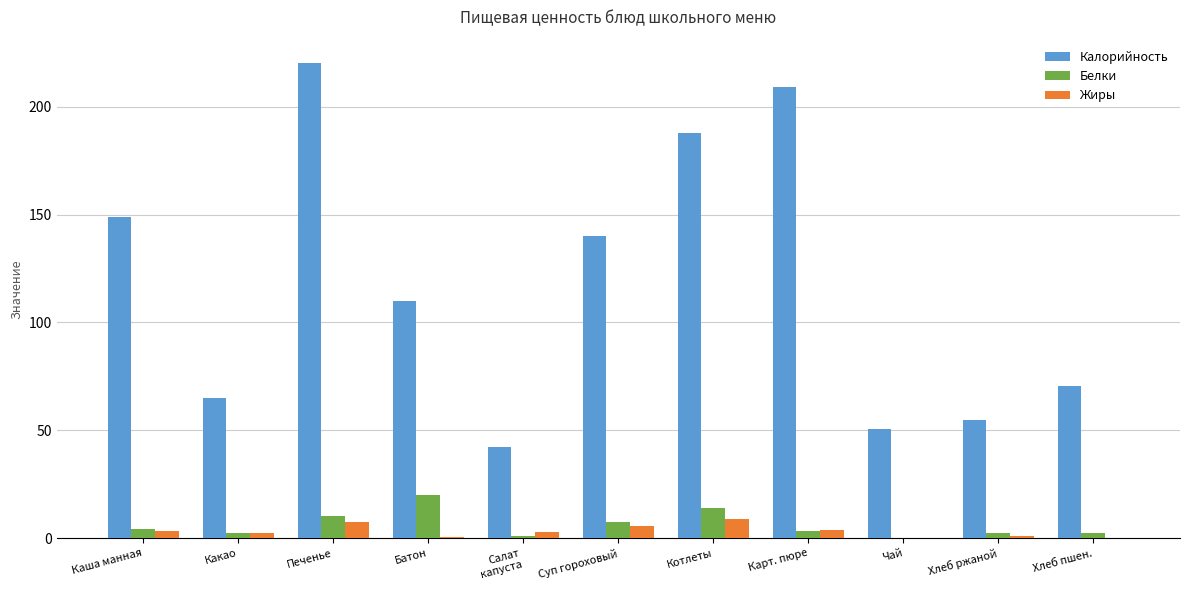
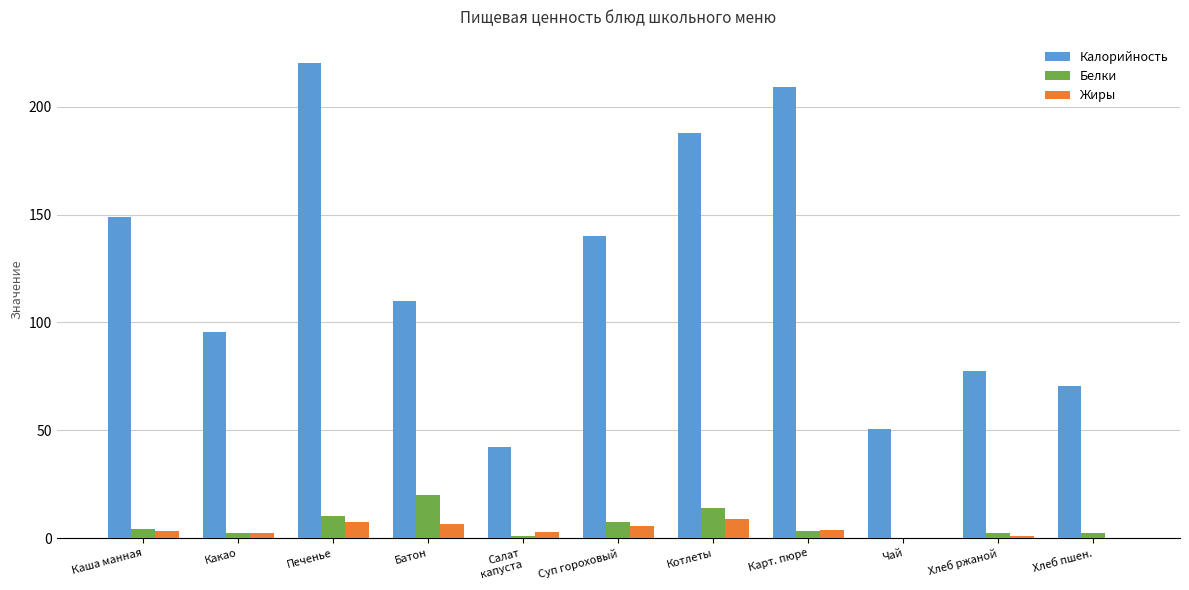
Калорийность, Какао: 65 -> 96
Жиры, Батон: 1 -> 7
Калорийность, Хлеб ржаной: 55 -> 78
